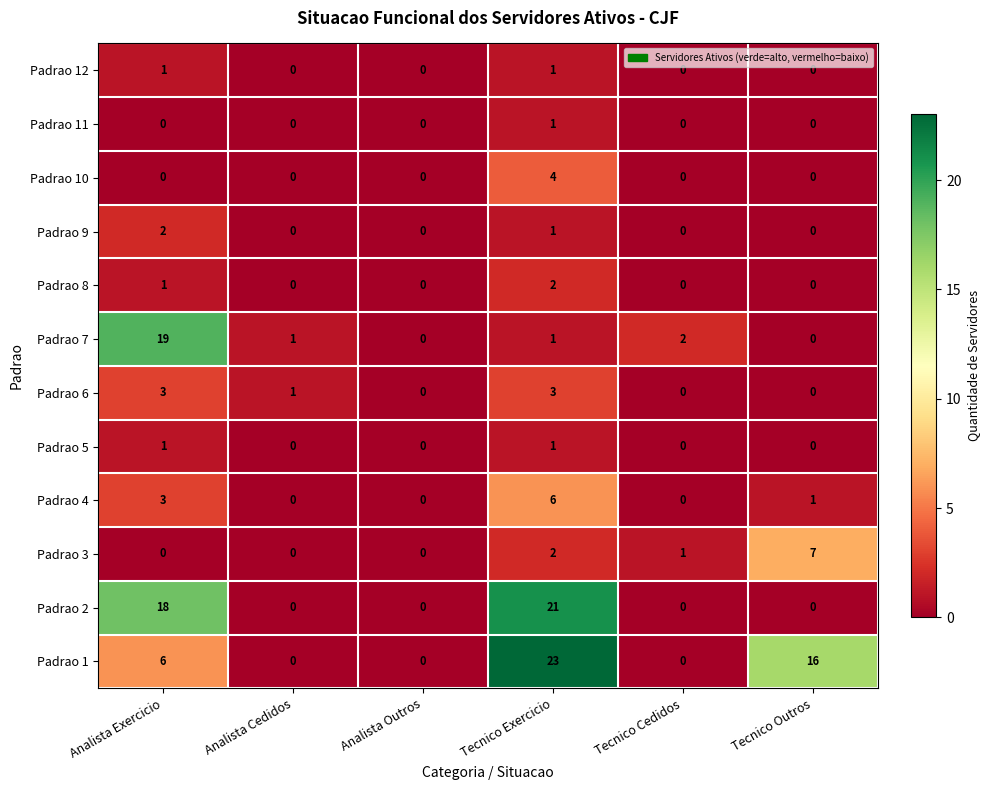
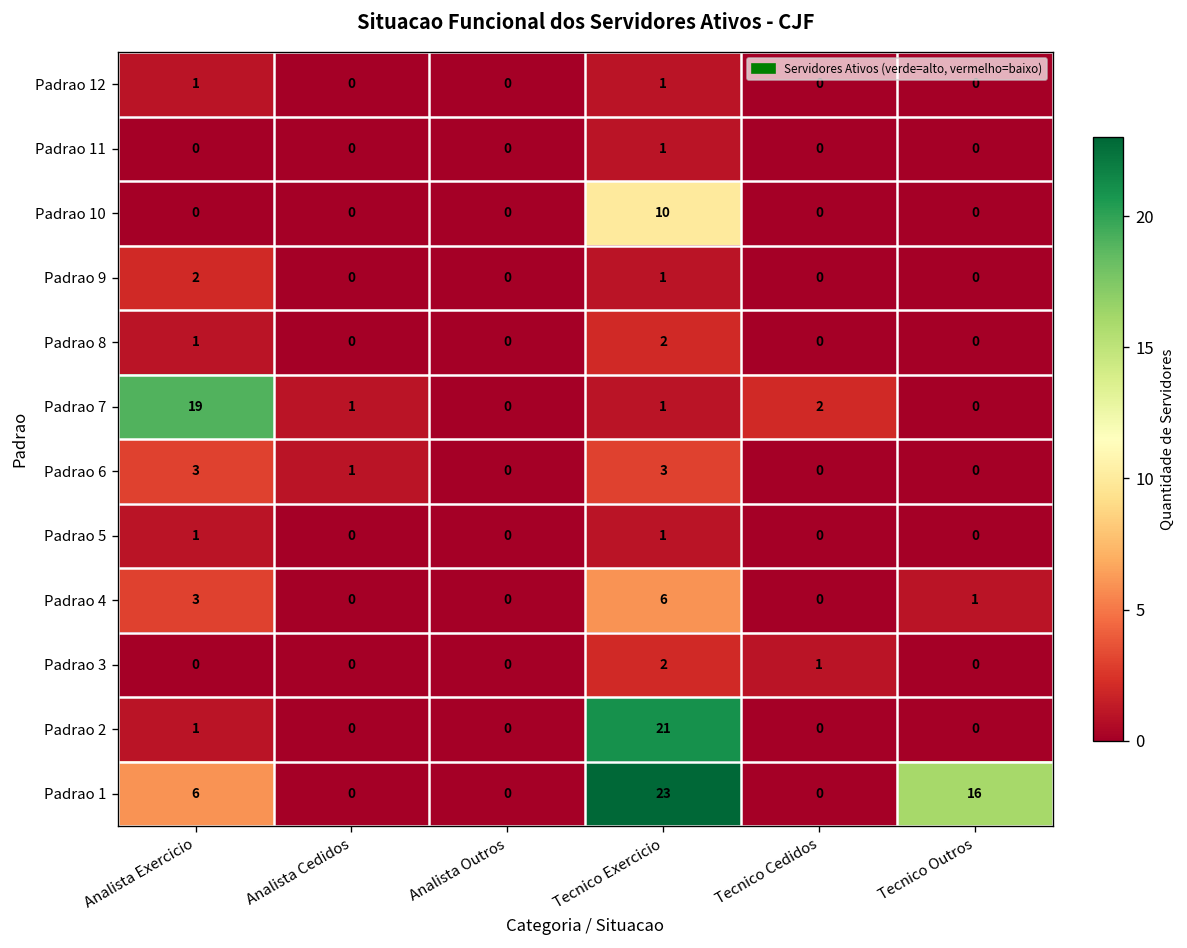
Padrao 10, Tecnico Exercicio: 4 -> 10
Padrao 3, Tecnico Outros: 7 -> 0
Padrao 2, Analista Exercicio: 18 -> 1
